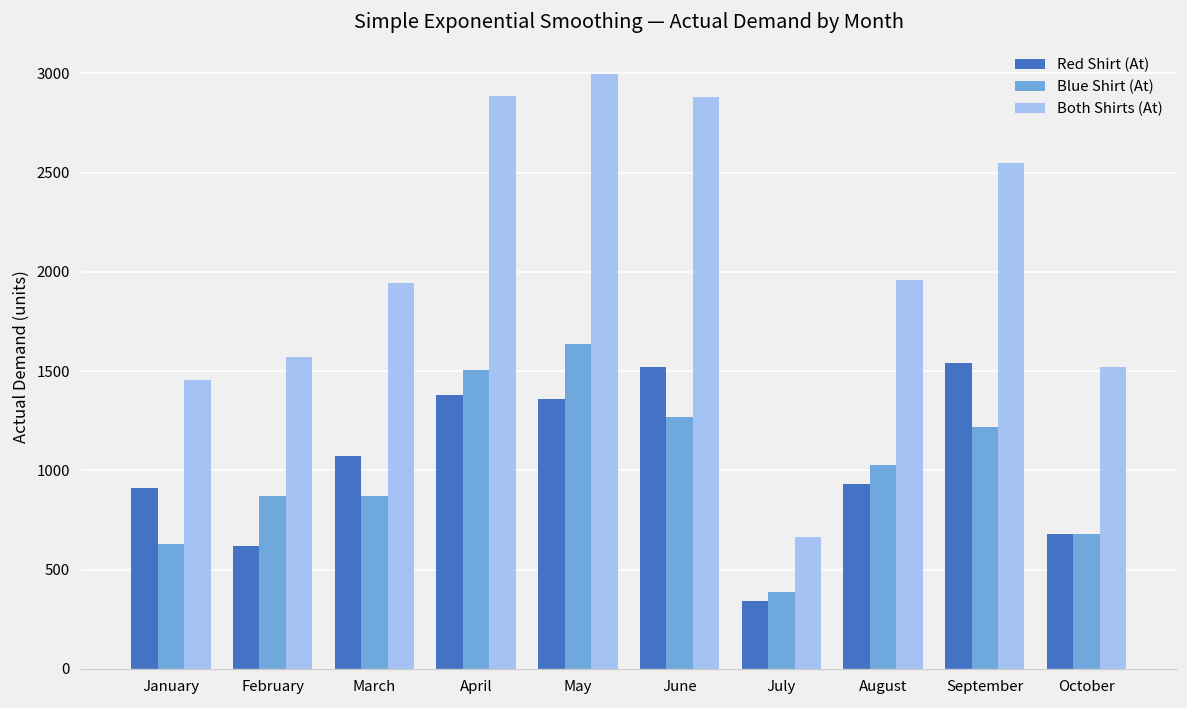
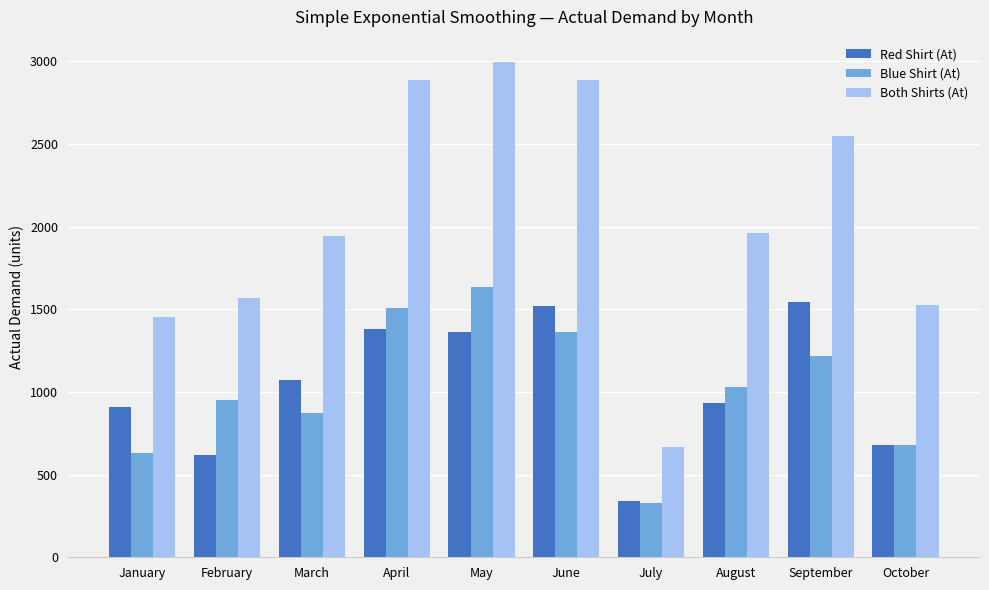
Blue Shirt (At), February: 870 -> 950
Blue Shirt (At), June: 1270 -> 1360
Blue Shirt (At), July: 390 -> 330
